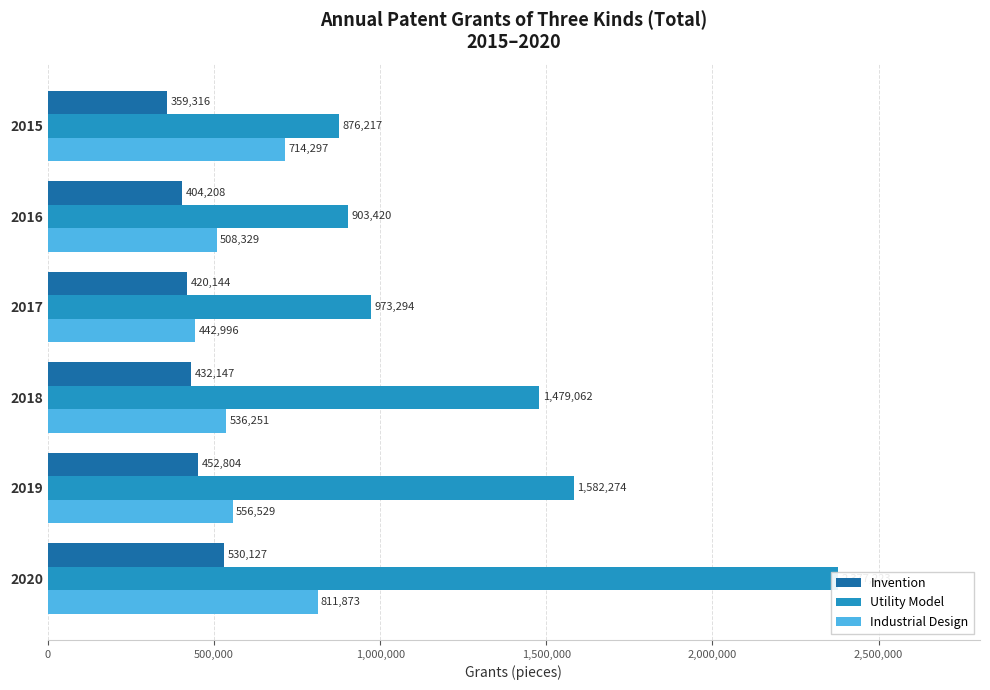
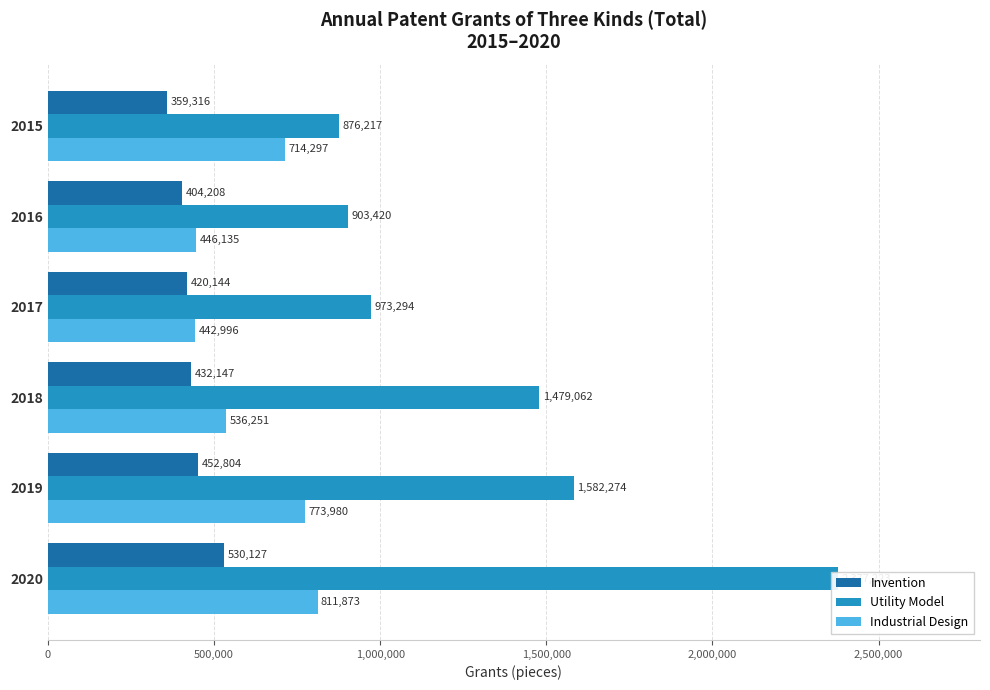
Industrial Design, 2016: 508,329 -> 446,135
Industrial Design, 2019: 556,529 -> 773,980
